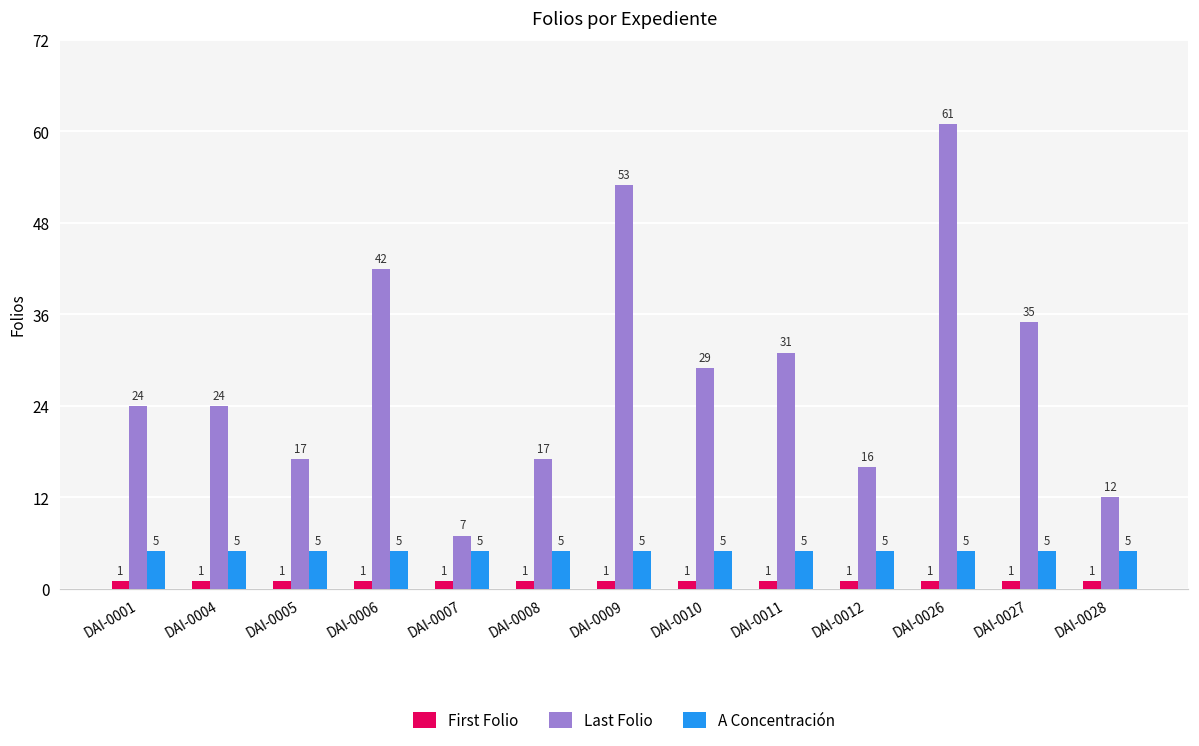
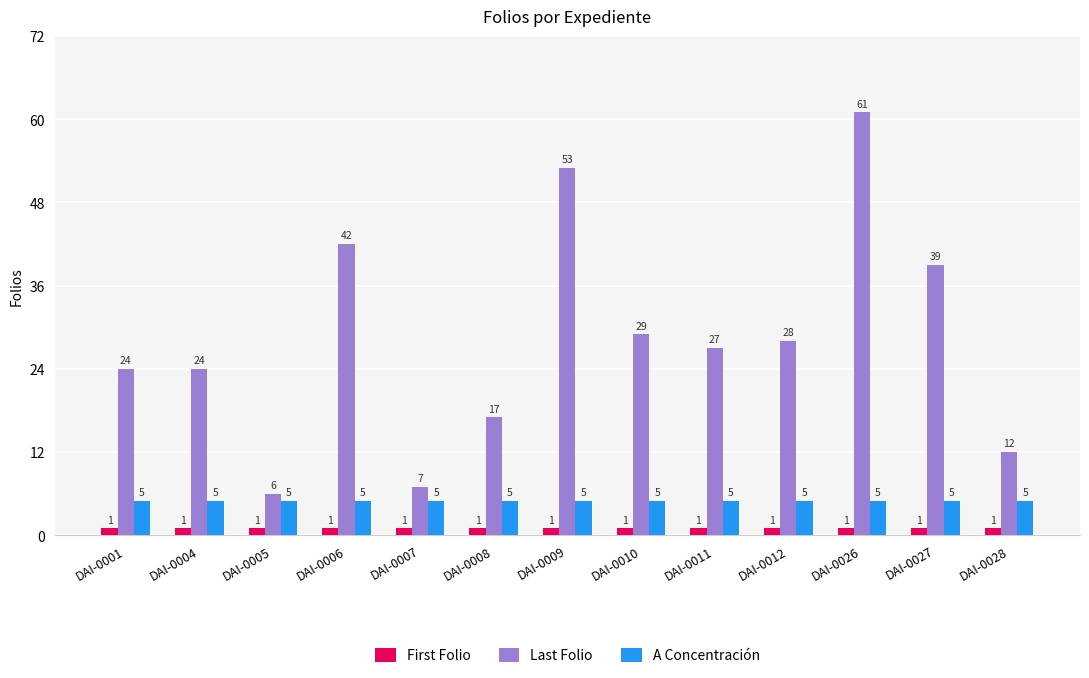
Last Folio, DAI-0005: 17 -> 6
Last Folio, DAI-0011: 31 -> 27
Last Folio, DAI-0012: 16 -> 28
Last Folio, DAI-0027: 35 -> 39
